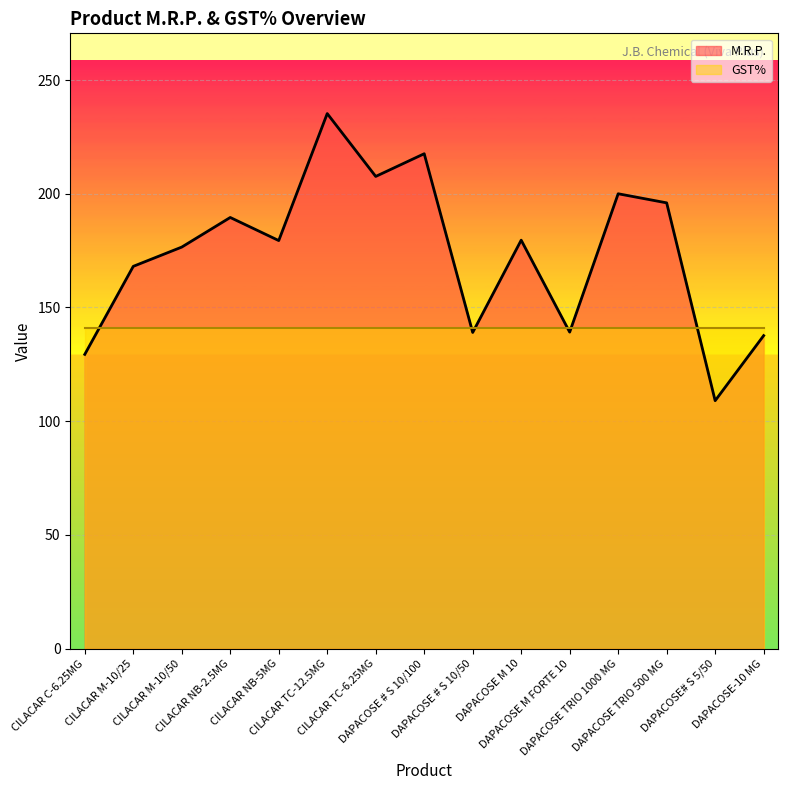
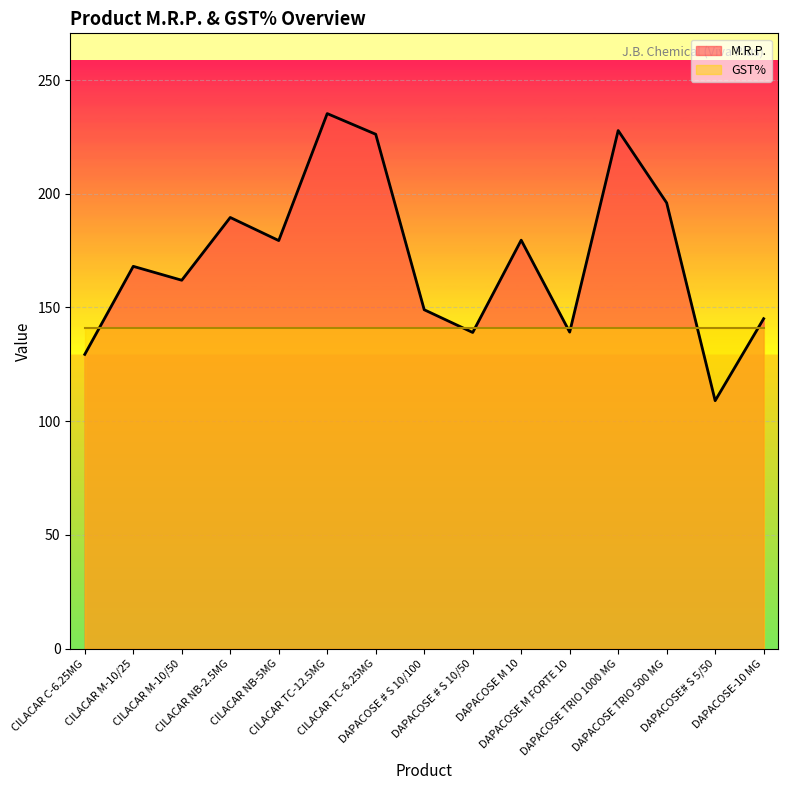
M.R.P., CILACAR M-10/50: 177 -> 162
M.R.P., CILACAR TC-6.25MG: 208 -> 226
M.R.P., DAPACOSE # S 10/100: 218 -> 149
M.R.P., DAPACOSE TRIO 1000 MG: 200 -> 228
M.R.P., DAPACOSE-10 MG: 138 -> 145
